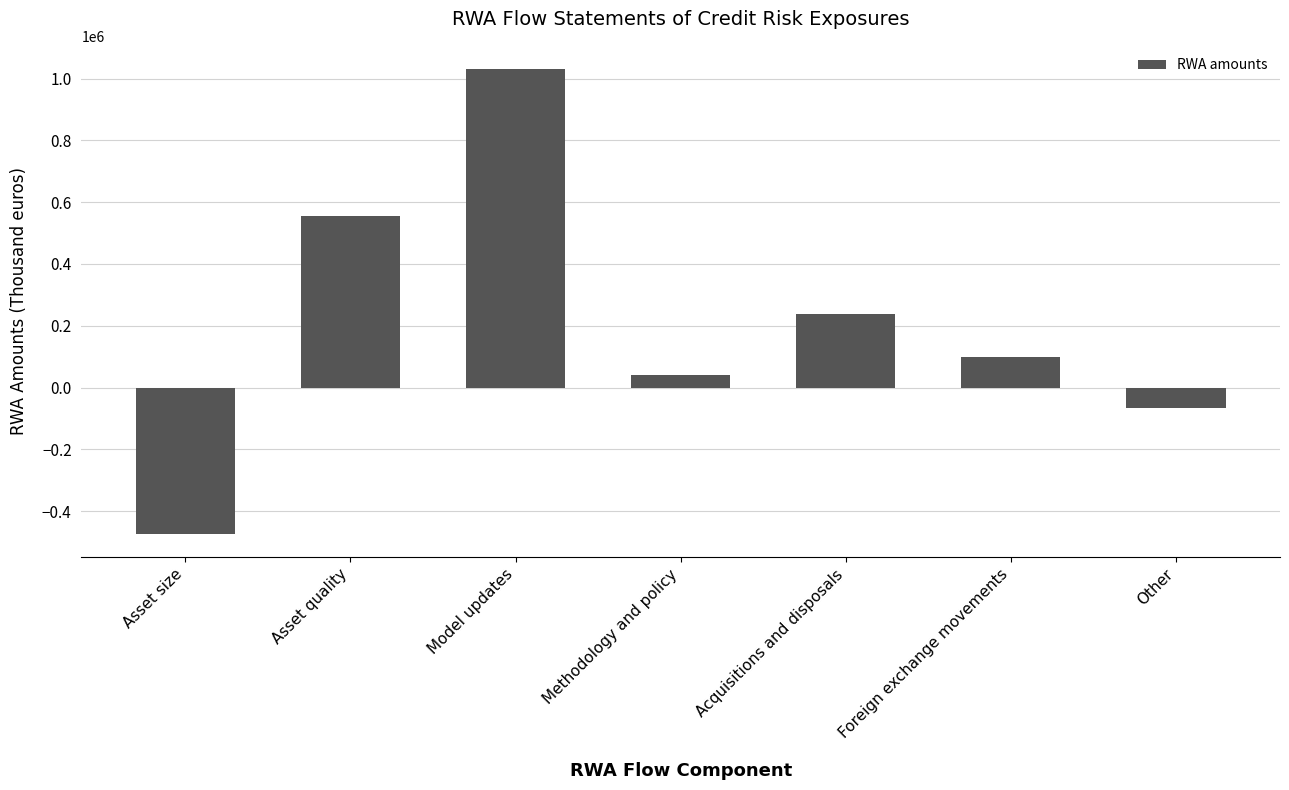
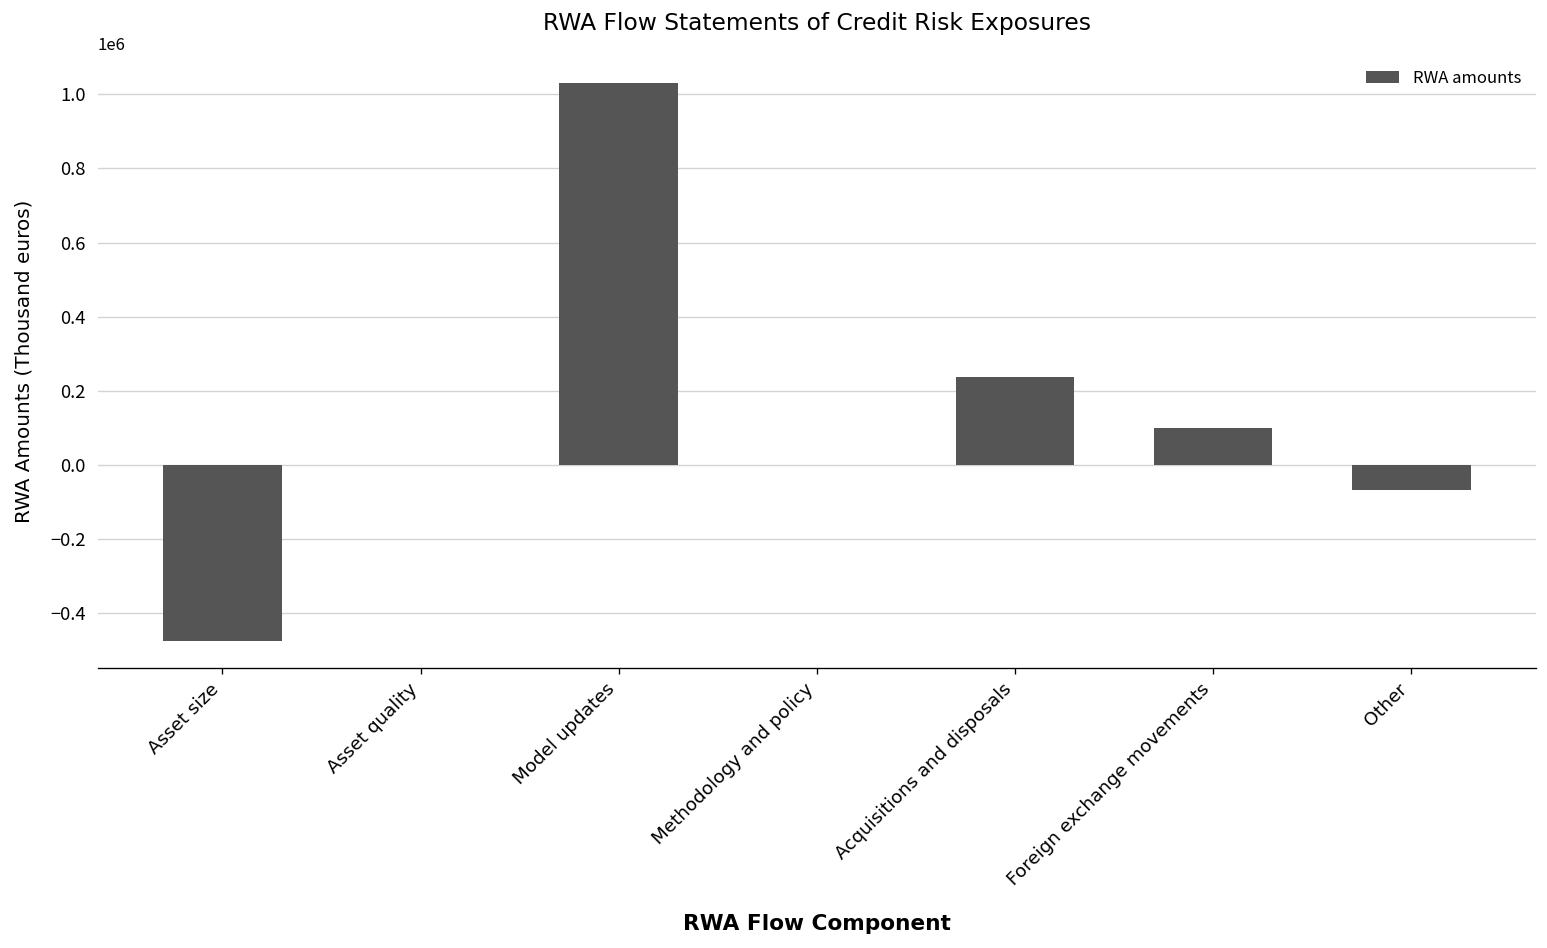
Asset quality: 560000 -> 0
Methodology and policy: 40000 -> 0
